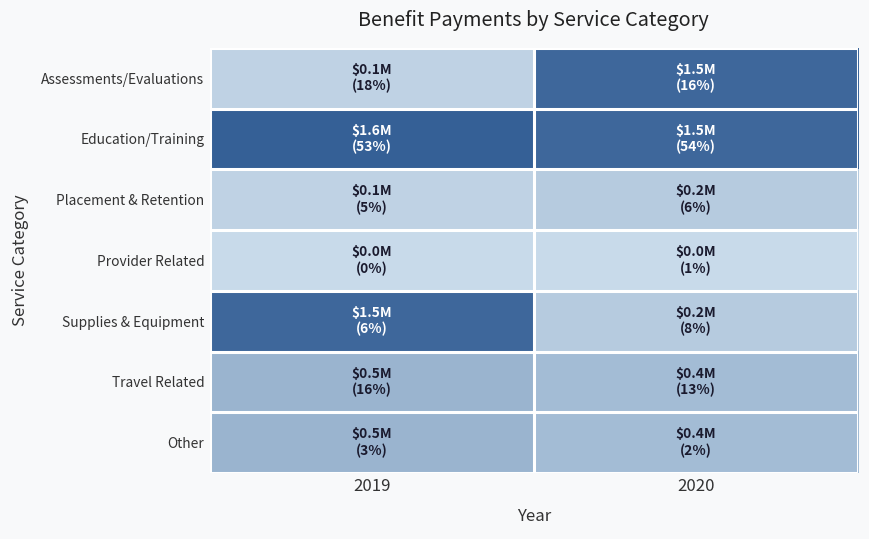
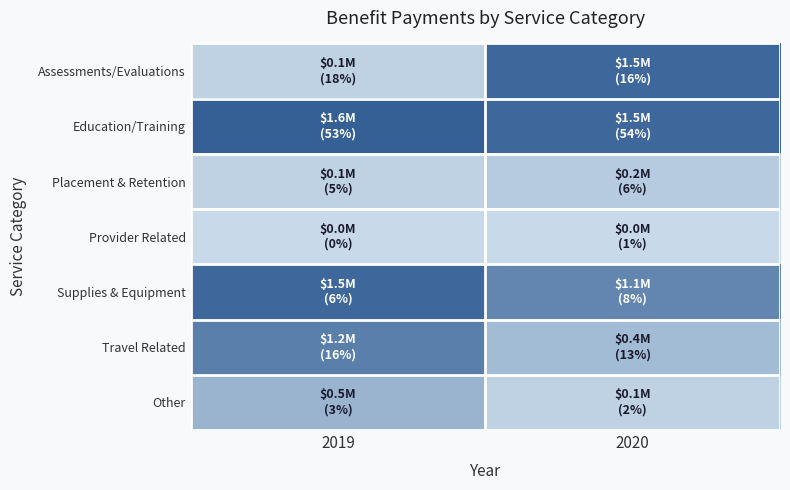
Supplies & Equipment, 2020: $0.2M -> $1.1M
Travel Related, 2019: $0.5M -> $1.2M
Other, 2020: $0.4M -> $0.1M
